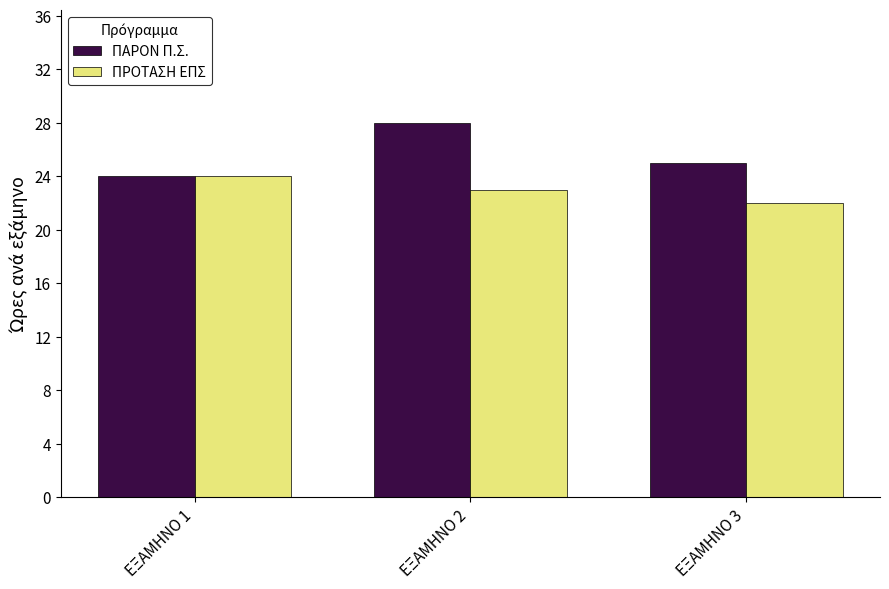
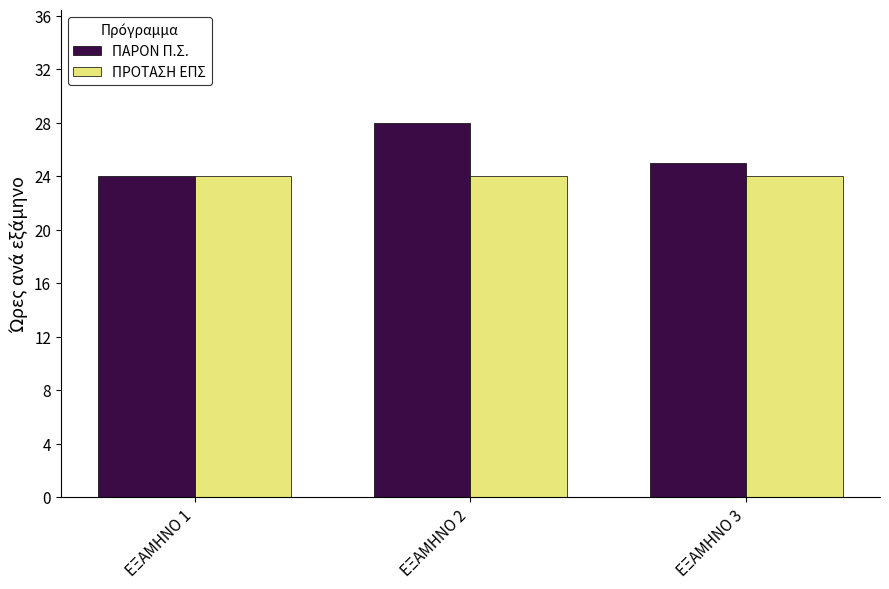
ΠΡΟΤΑΣΗ ΕΠΣ, ΕΞΑΜΗΝΟ 2: 23 -> 24
ΠΡΟΤΑΣΗ ΕΠΣ, ΕΞΑΜΗΝΟ 3: 22 -> 24
